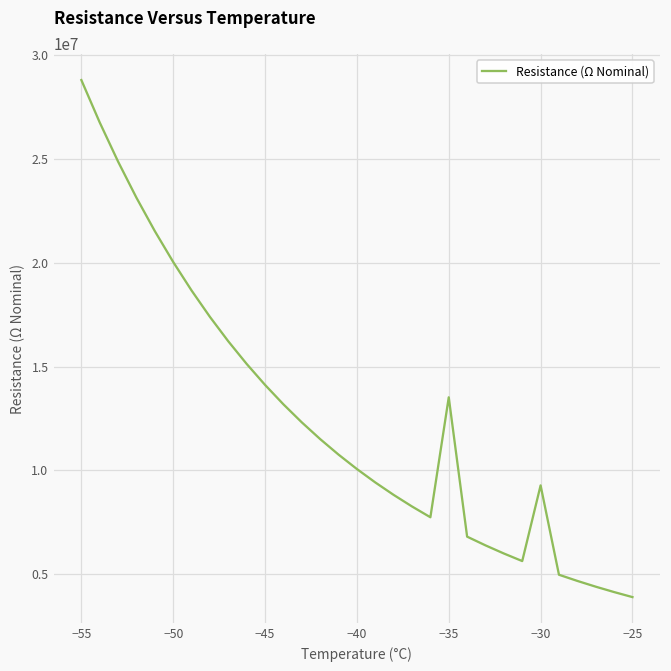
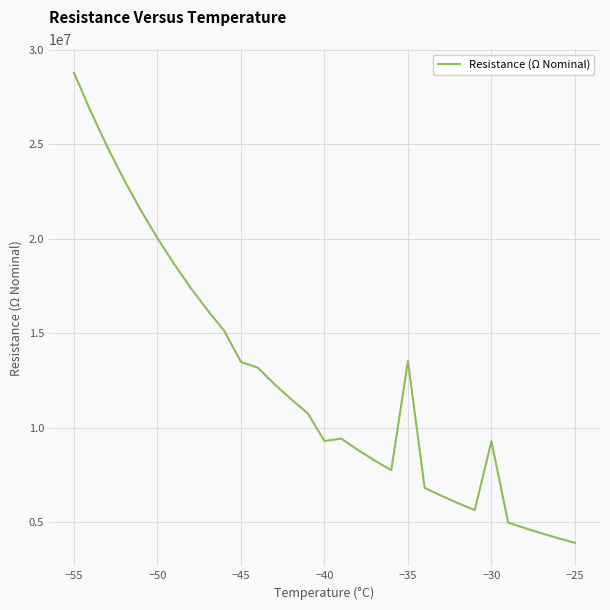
−45: 14100000 -> 13500000
−40: 10100000 -> 9300000
